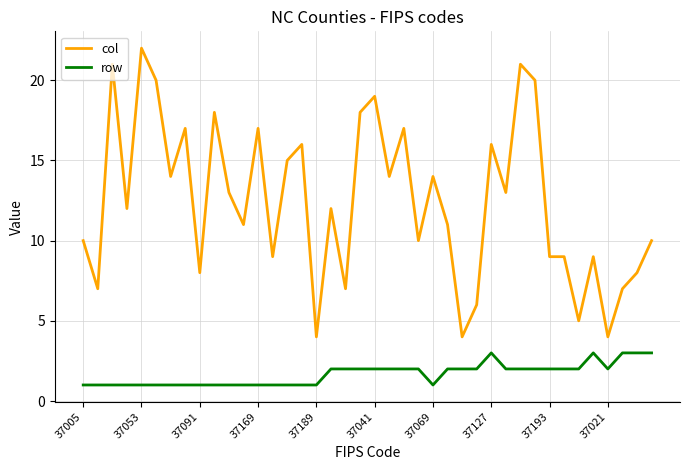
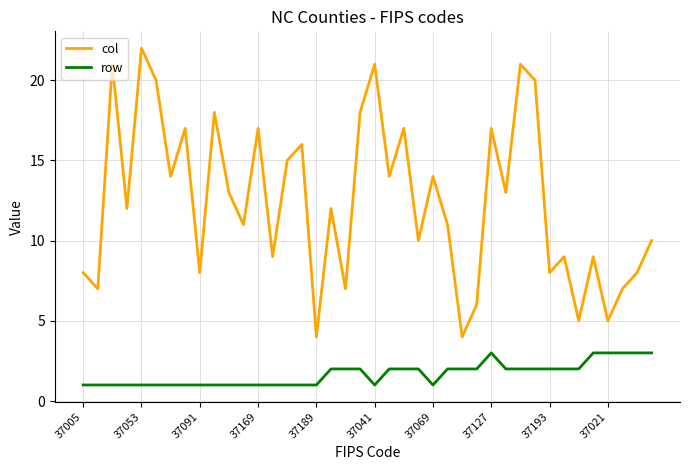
col, 37005: 10 -> 8
col, 37041: 19 -> 21
row, 37041: 2 -> 1
col, 37127: 16 -> 17
col, 37193: 9 -> 8
col, 37021: 4 -> 5
row, 37021: 2 -> 3
